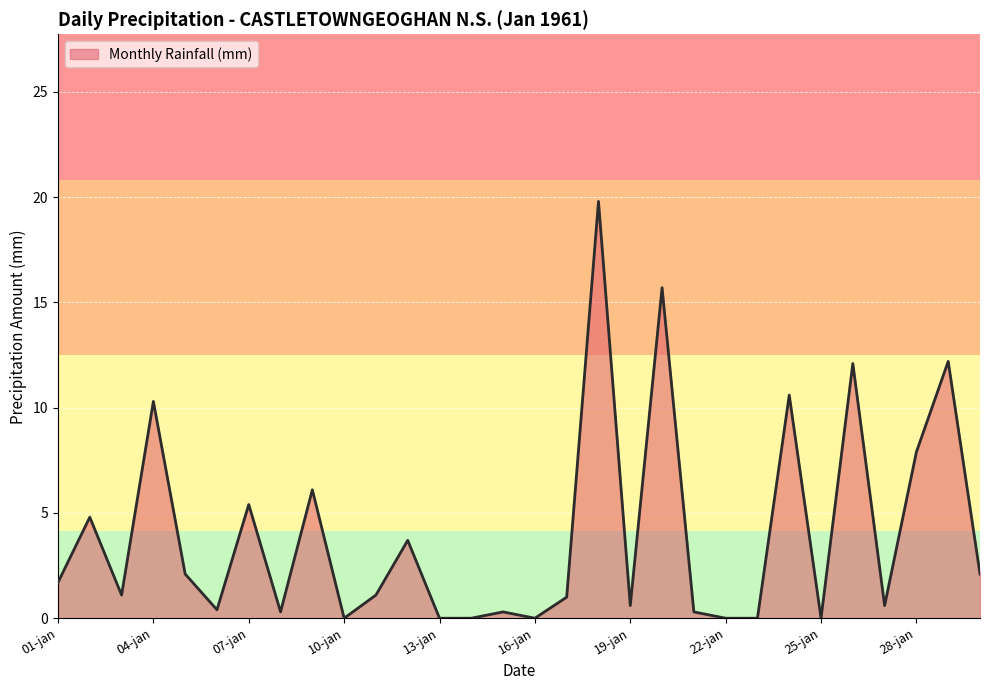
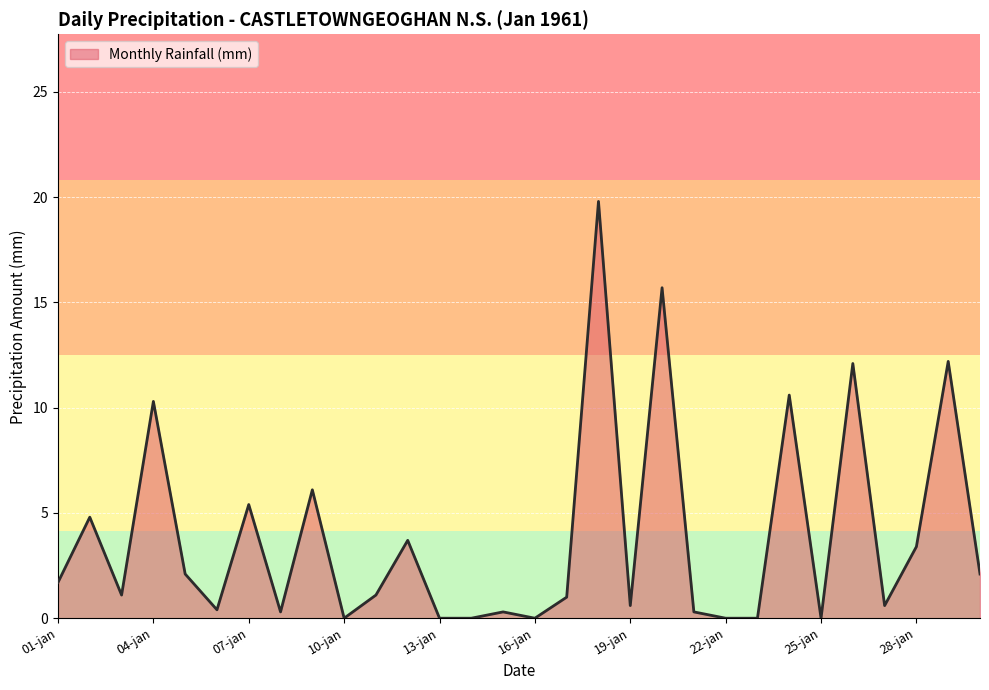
28-jan: 7.9 -> 3.4
